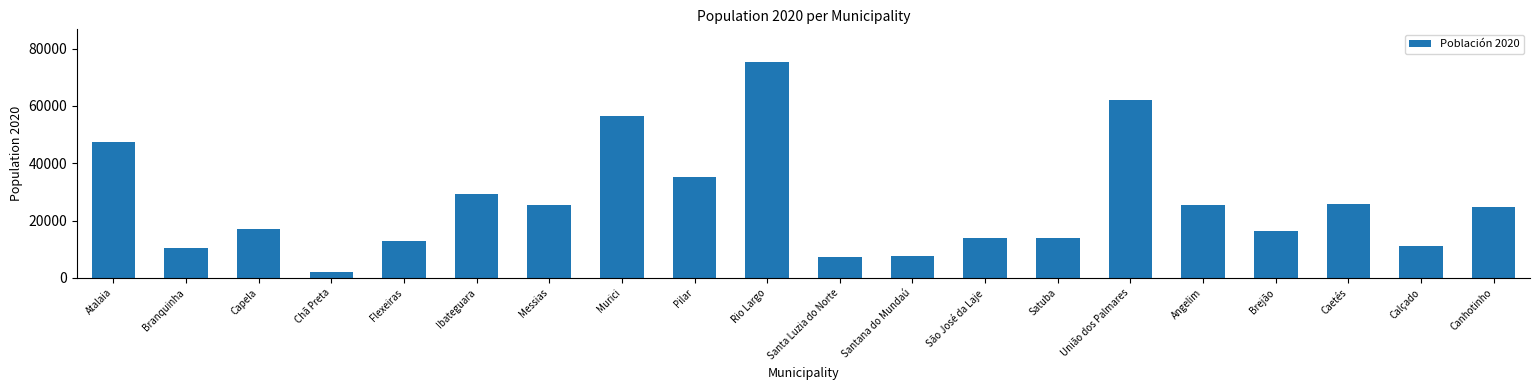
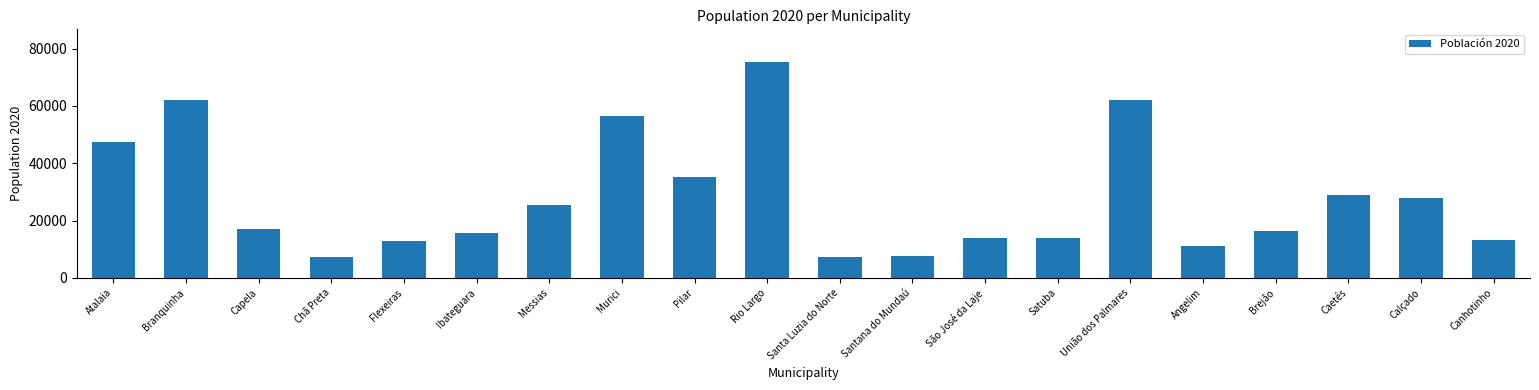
Branquinha: 10000 -> 62000
Chã Preta: 2000 -> 7000
Ibateguara: 29000 -> 16000
Angelim: 25000 -> 11000
Caetés: 26000 -> 29000
Calçado: 11000 -> 28000
Canhotinho: 25000 -> 13000
